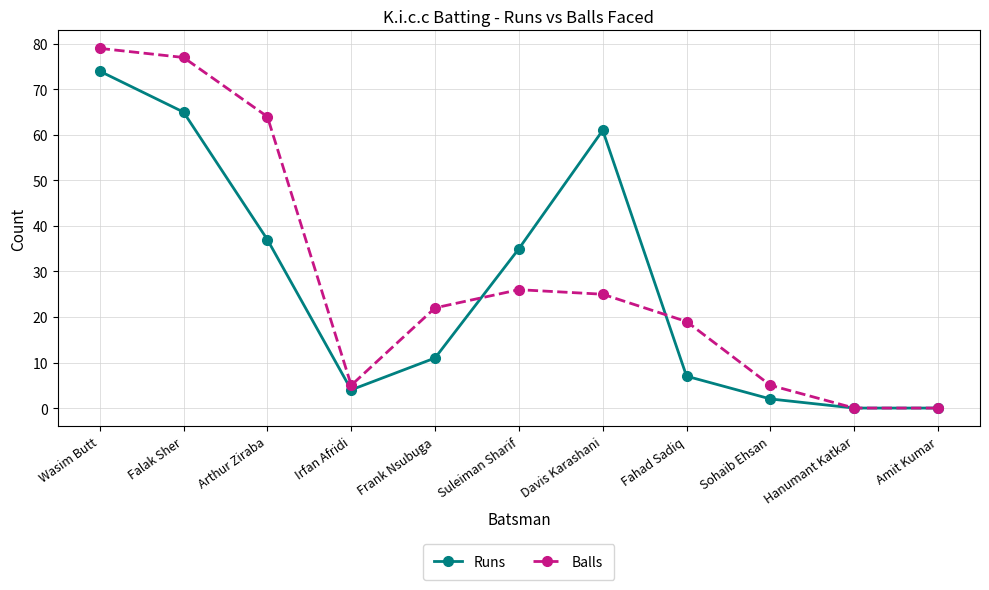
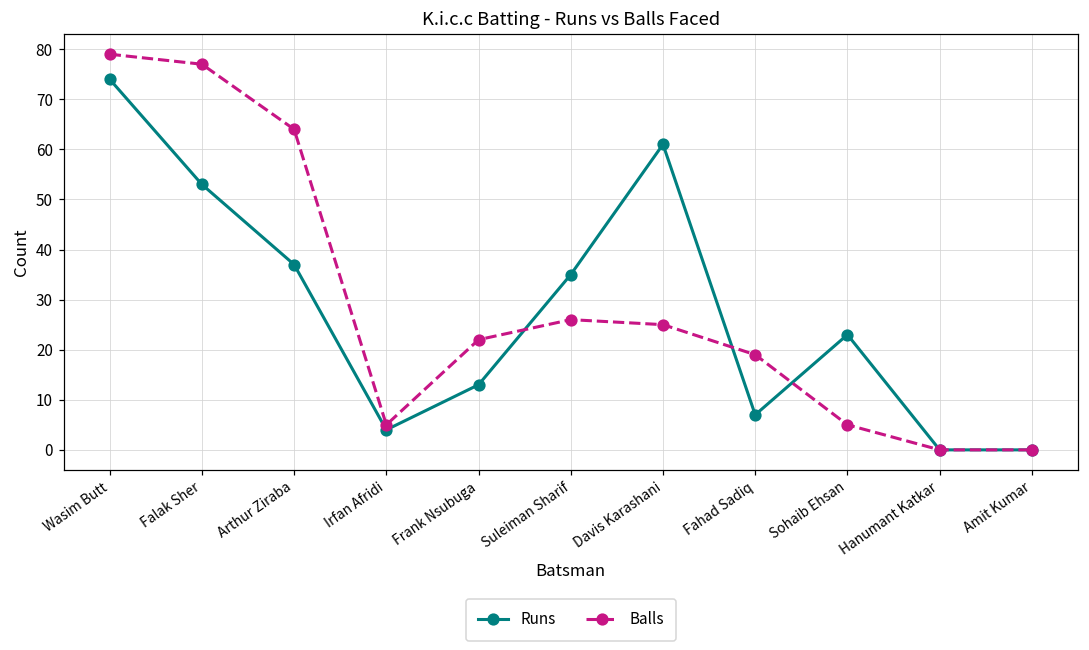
Runs, Falak Sher: 65 -> 53
Runs, Frank Nsubuga: 11 -> 13
Runs, Sohaib Ehsan: 2 -> 23
